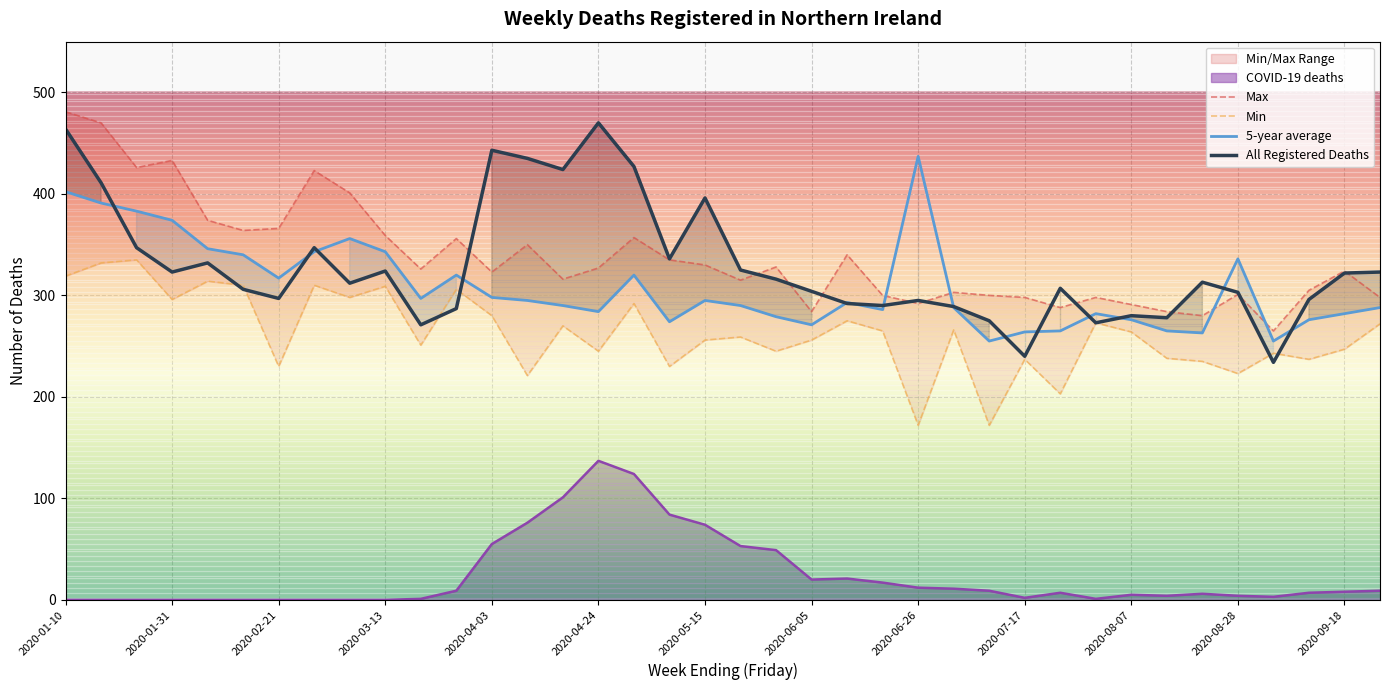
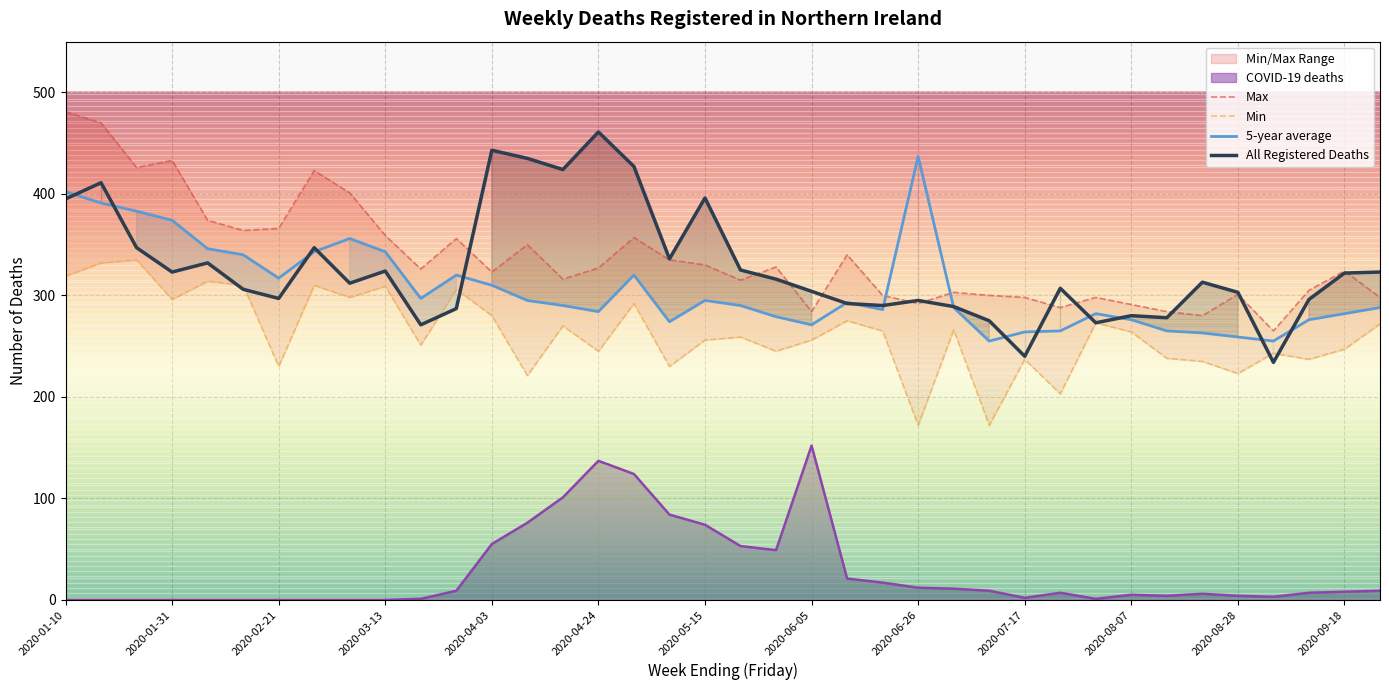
All Registered Deaths, 2020-01-10: 464 -> 395
5-year average, 2020-04-03: 298 -> 310
All Registered Deaths, 2020-04-24: 470 -> 461
COVID-19 deaths, 2020-06-05: 20 -> 152
5-year average, 2020-08-28: 336 -> 259
